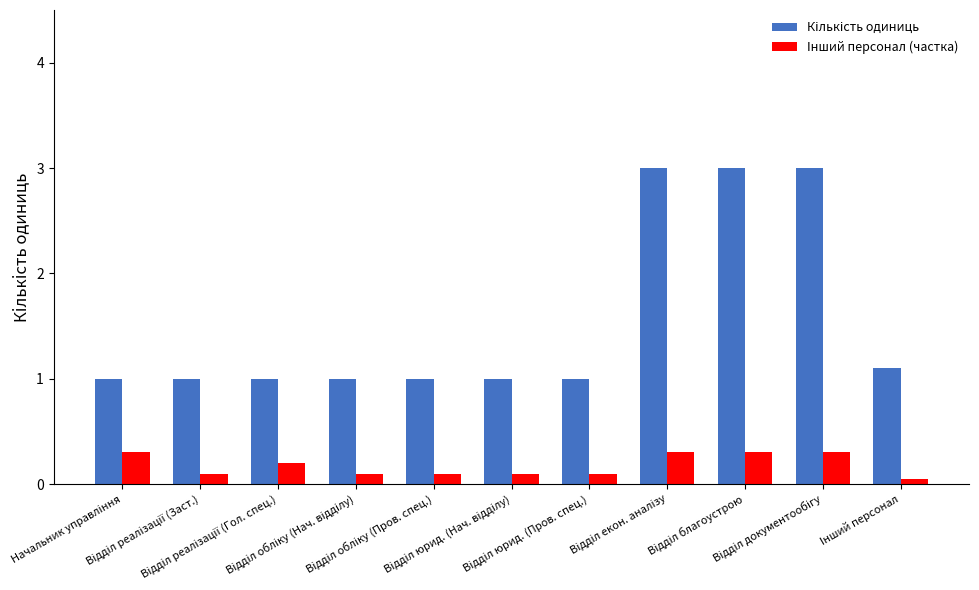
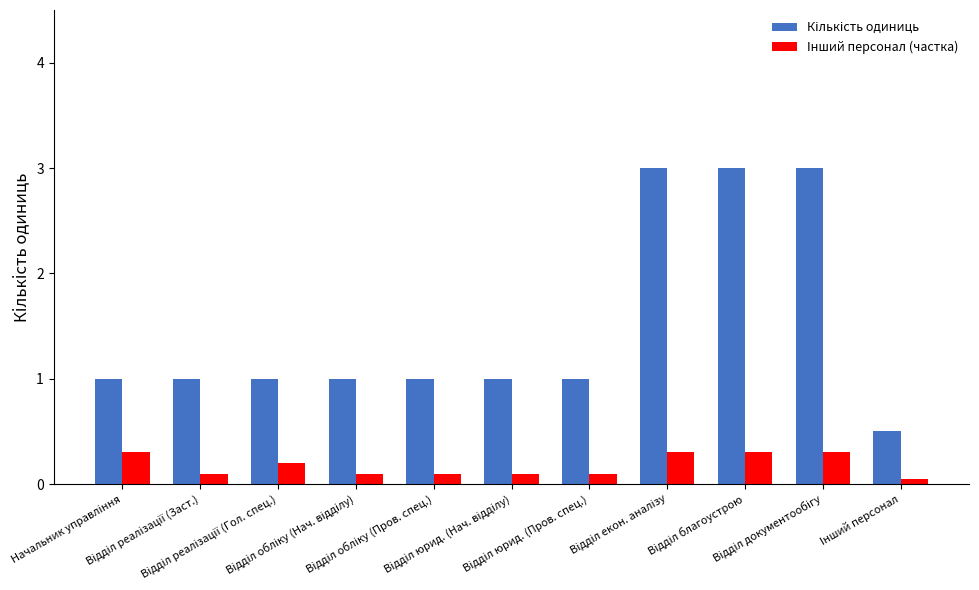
Кількість одиниць, Інший персонал: 1.1 -> 0.5
